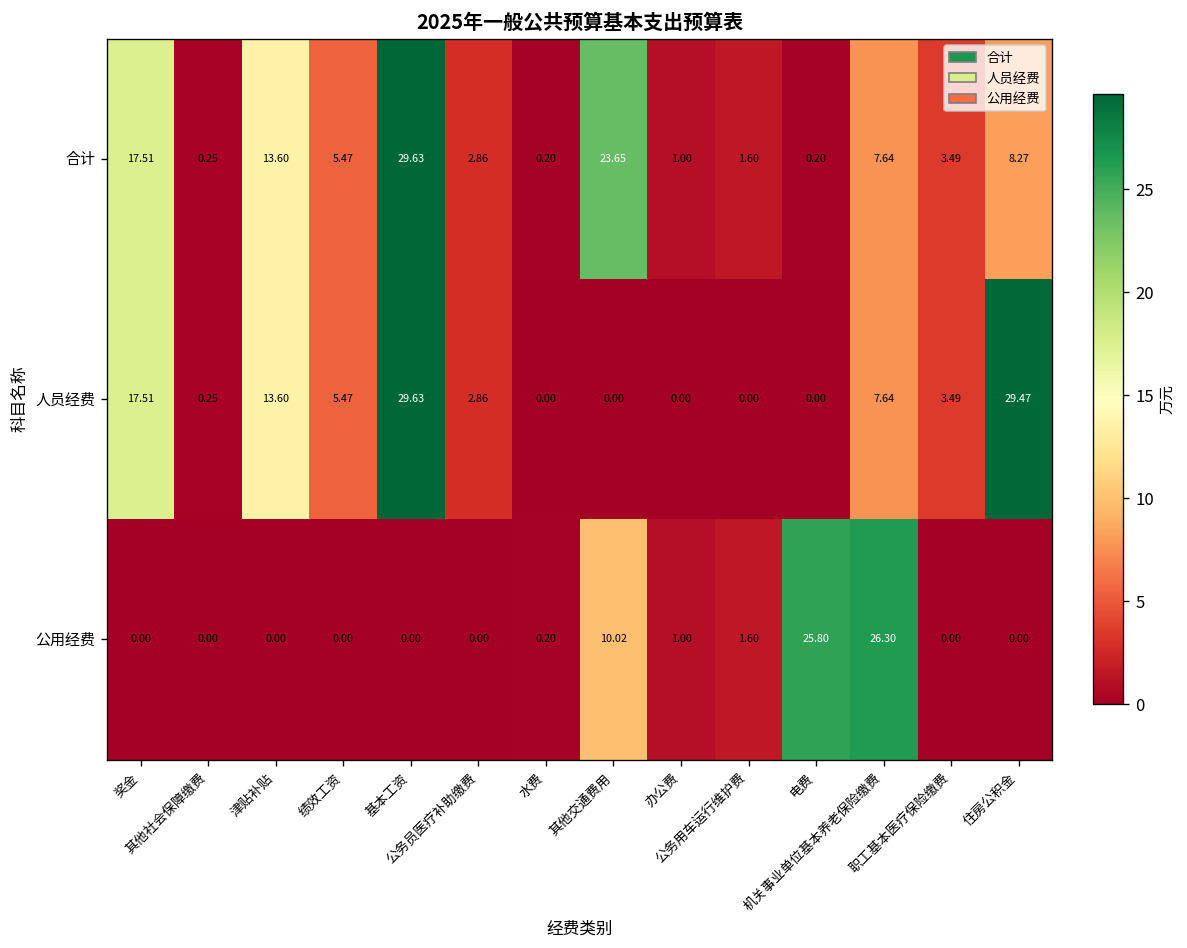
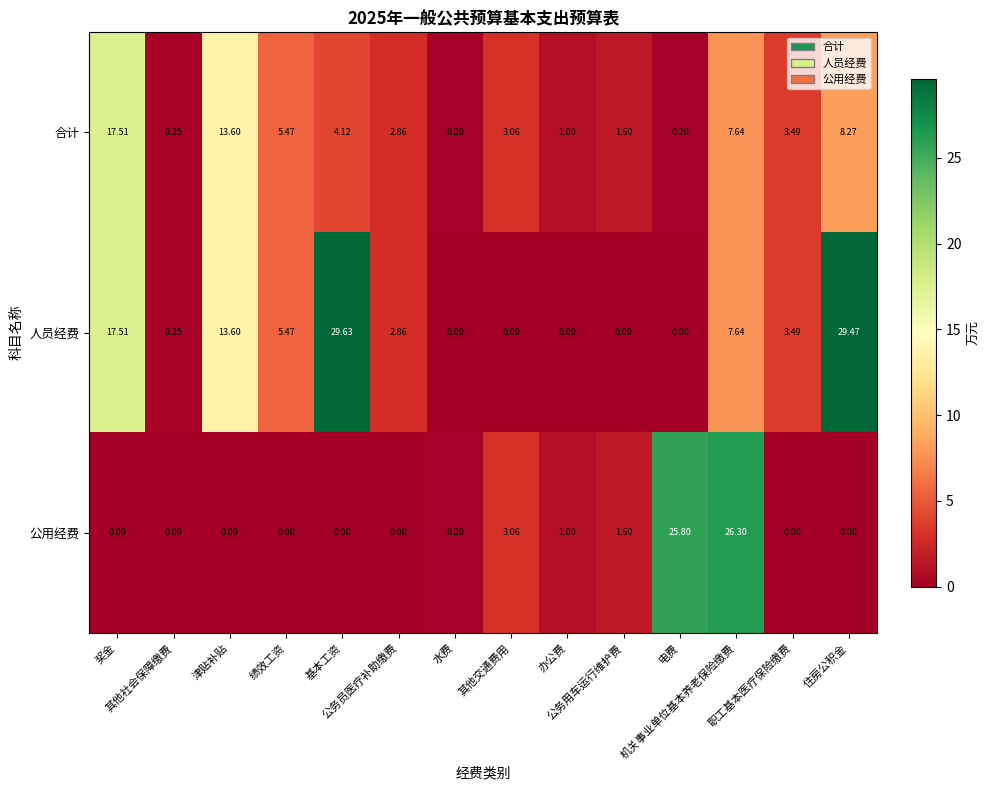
合计, 基本工资: 29.63 -> 4.12
合计, 其他交通费用: 23.65 -> 3.06
公用经费, 其他交通费用: 10.02 -> 3.06
